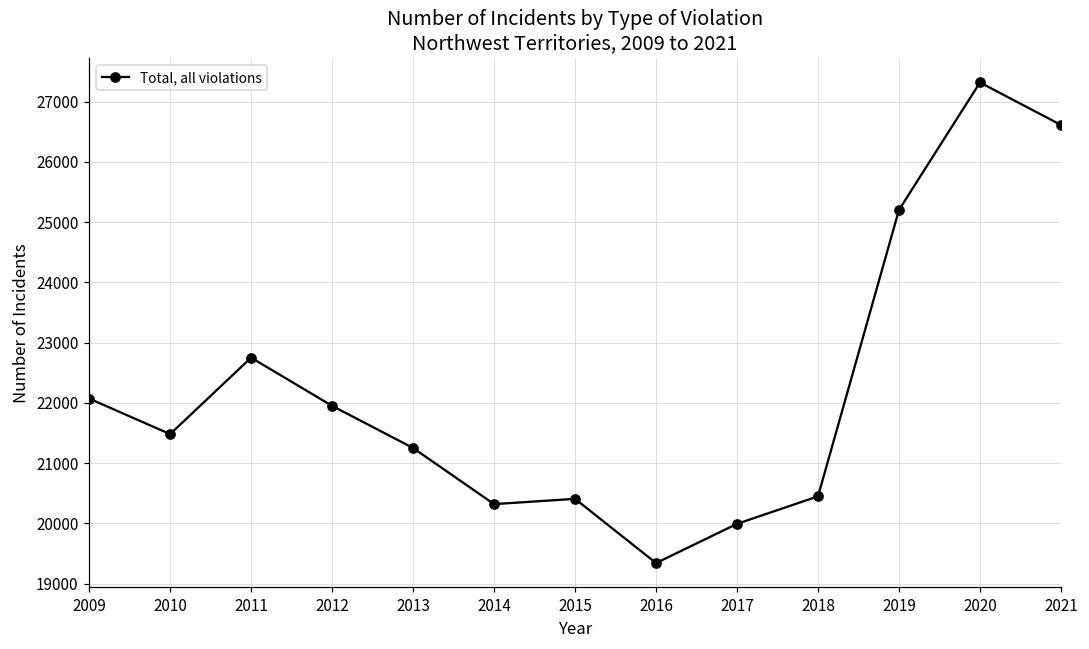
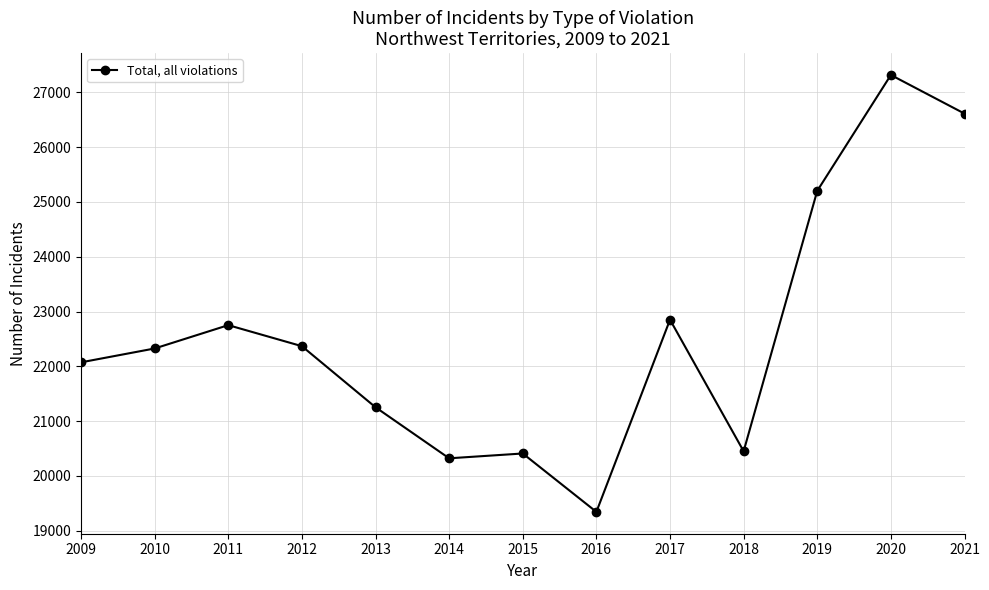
2010: 21500 -> 22300
2012: 22000 -> 22400
2017: 20000 -> 22900
